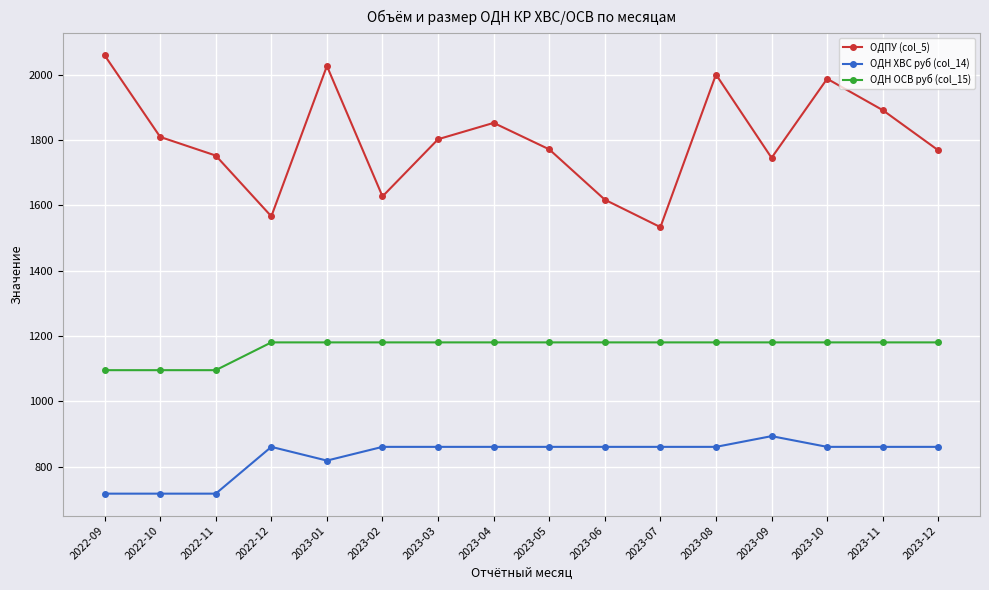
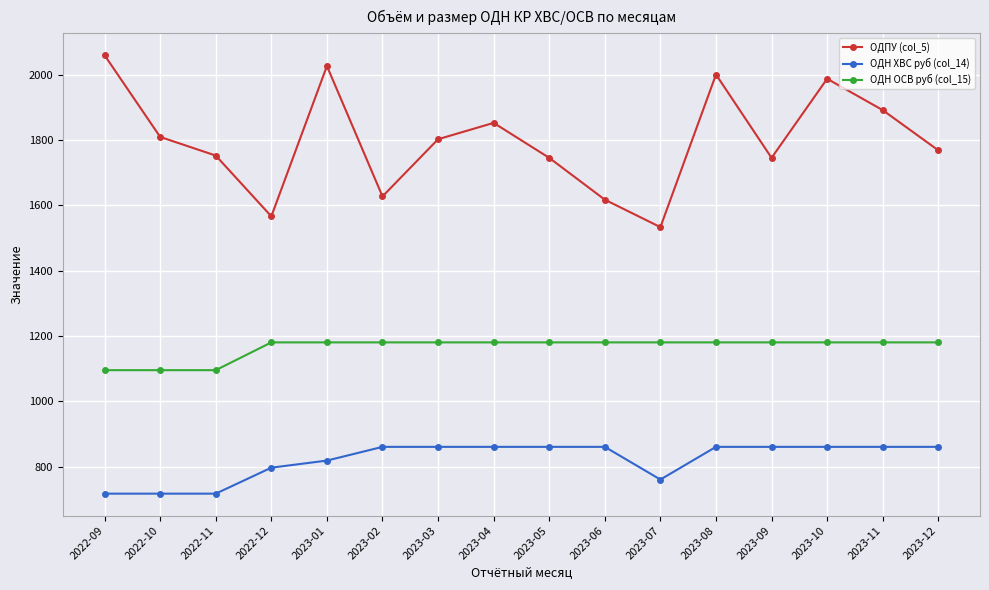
ОДН ХВС руб (col_14), 2022-12: 860 -> 800
ОДПУ (col_5), 2023-05: 1770 -> 1750
ОДН ХВС руб (col_14), 2023-07: 860 -> 760
ОДН ХВС руб (col_14), 2023-09: 890 -> 860
